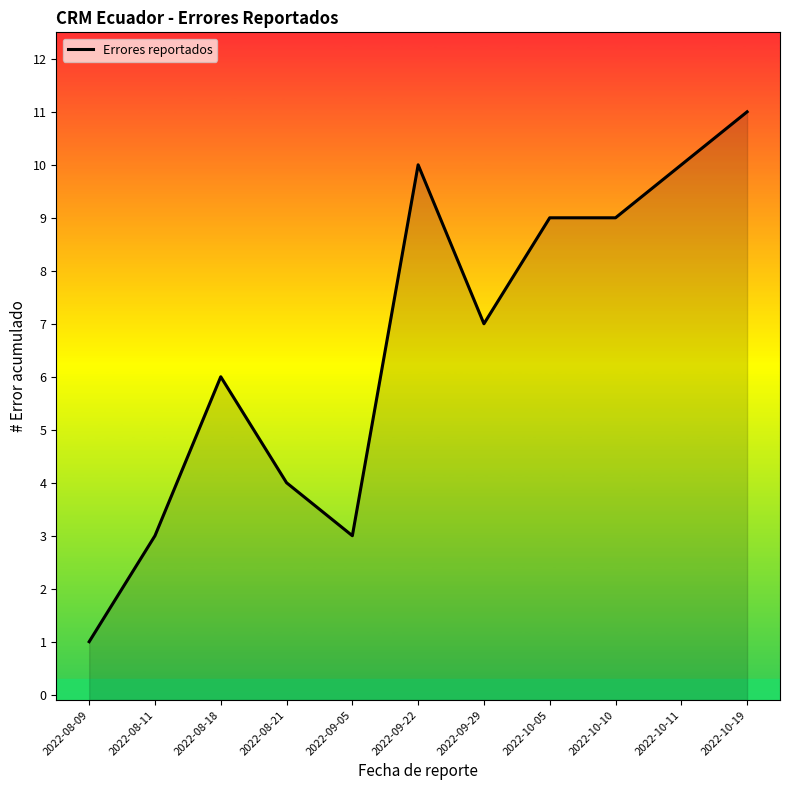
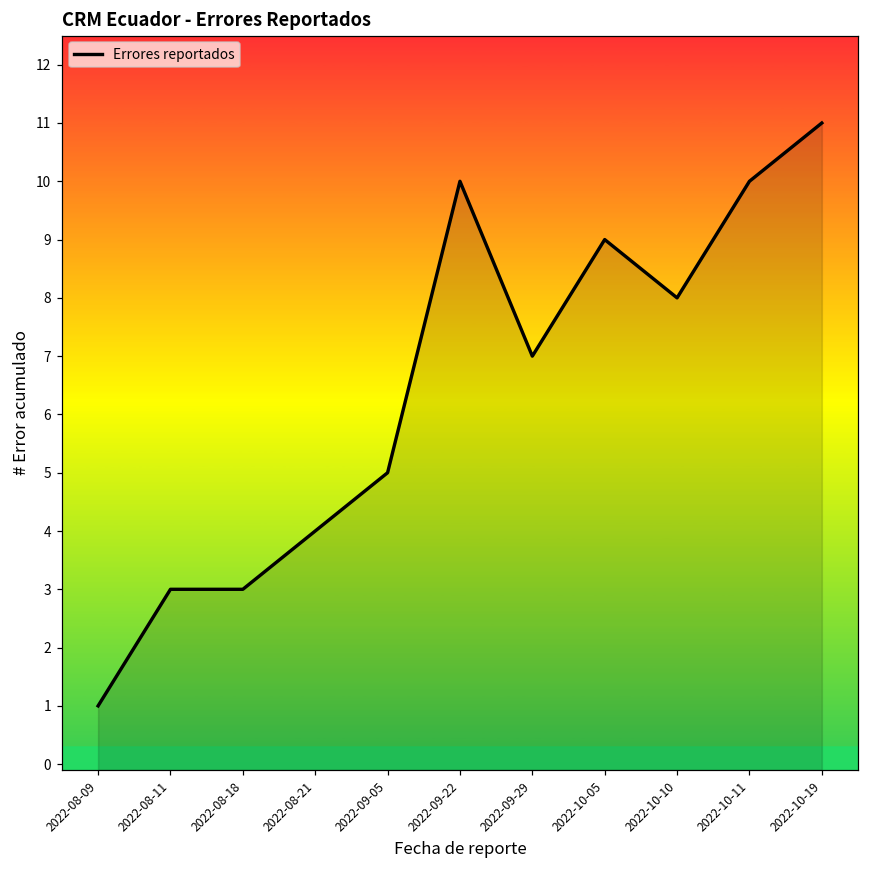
2022-08-18: 6 -> 3
2022-09-05: 3 -> 5
2022-10-10: 9 -> 8
